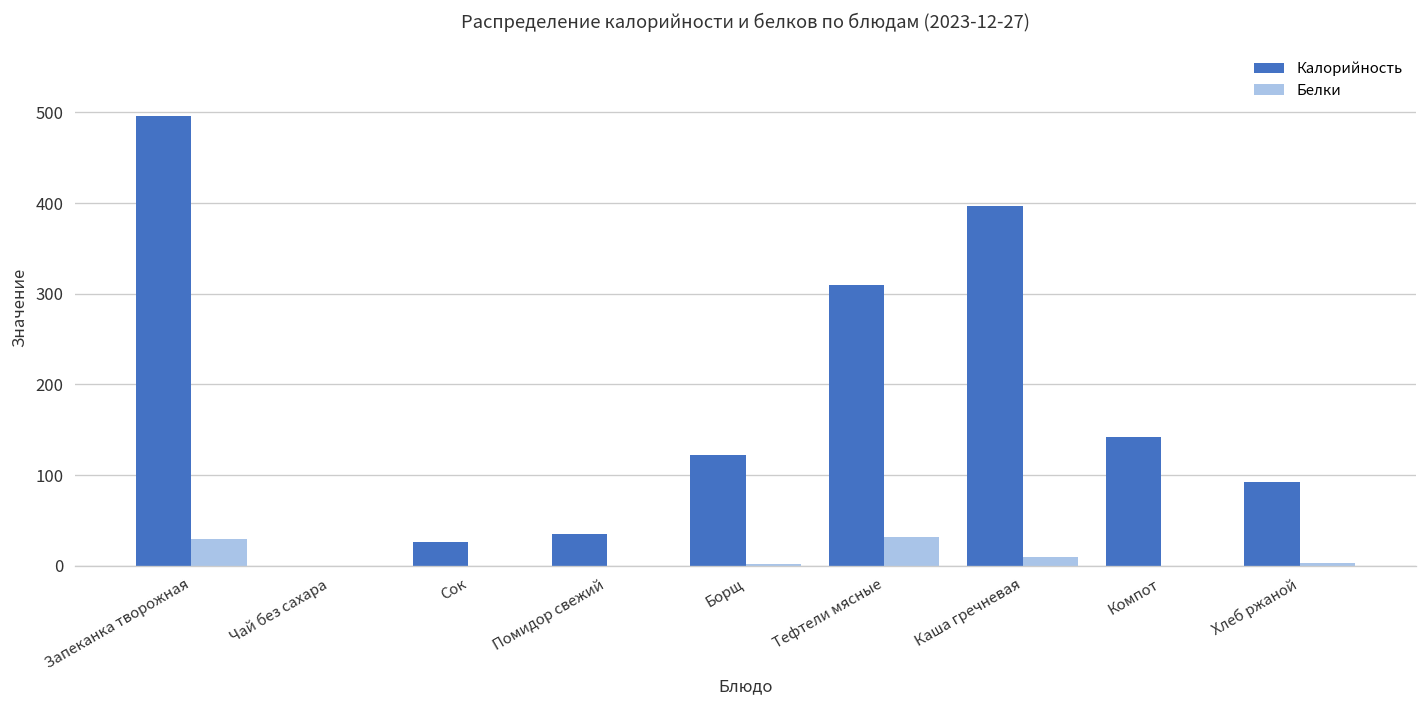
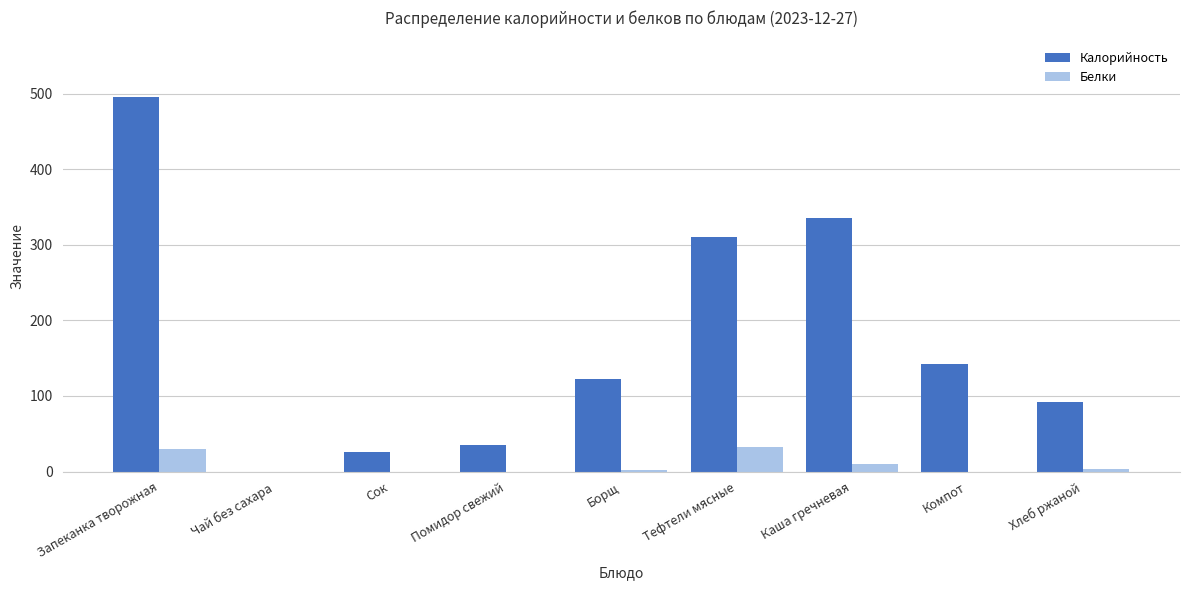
Калорийность, Каша гречневая: 400 -> 340
